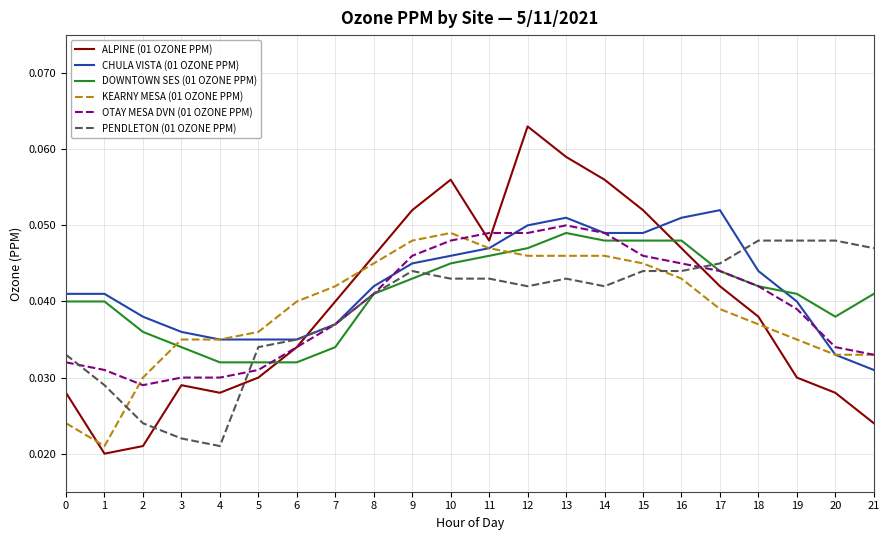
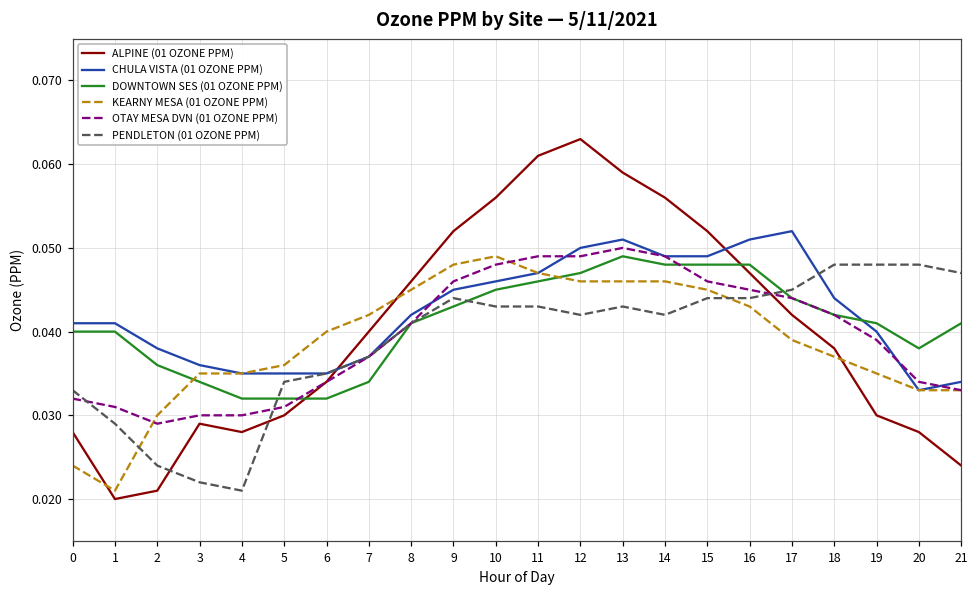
ALPINE (01 OZONE PPM), 11: 0.048 -> 0.061
CHULA VISTA (01 OZONE PPM), 21: 0.031 -> 0.034
